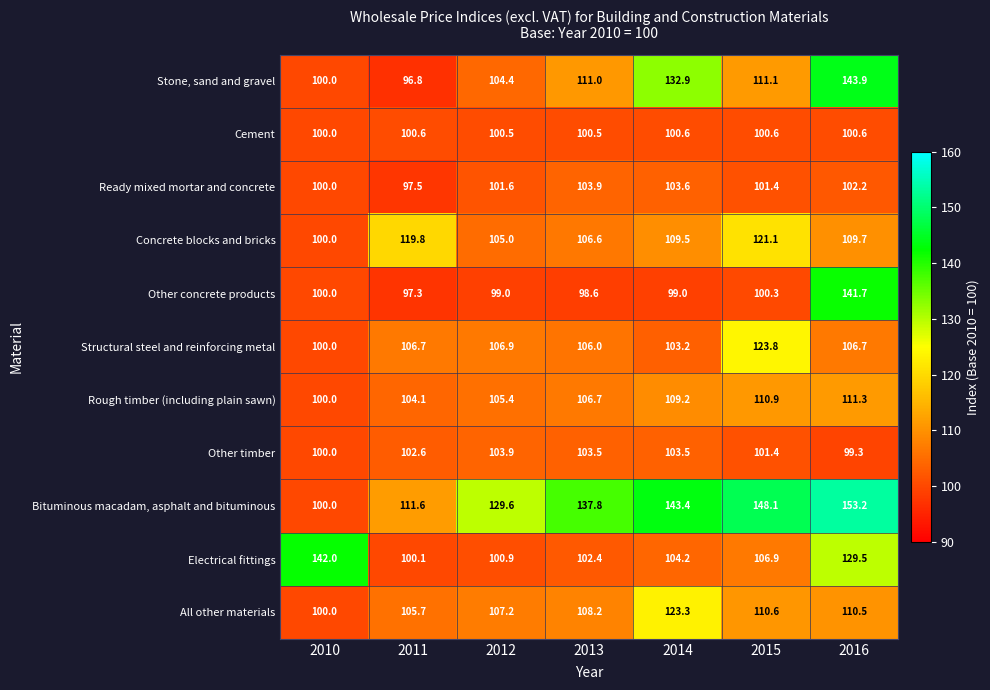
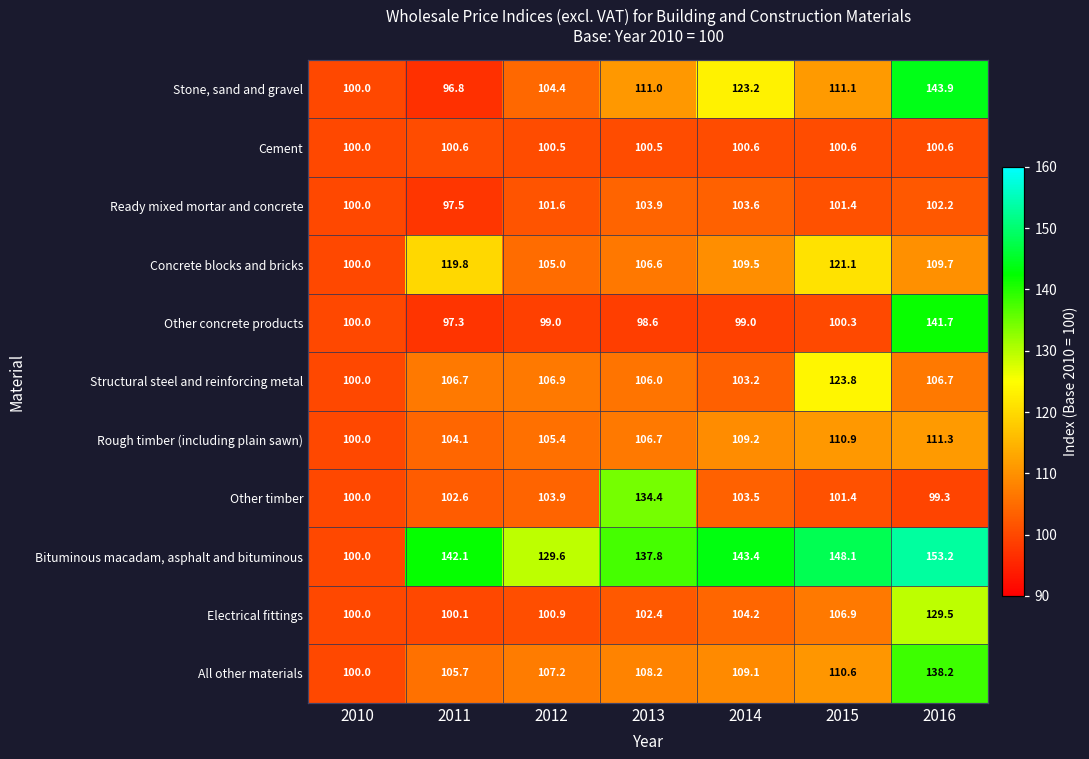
Stone, sand and gravel, 2014: 132.9 -> 123.2
Other timber, 2013: 103.5 -> 134.4
Bituminous macadam, asphalt and bituminous, 2011: 111.6 -> 142.1
Electrical fittings, 2010: 142.0 -> 100.0
All other materials, 2014: 123.3 -> 109.1
All other materials, 2016: 110.5 -> 138.2
